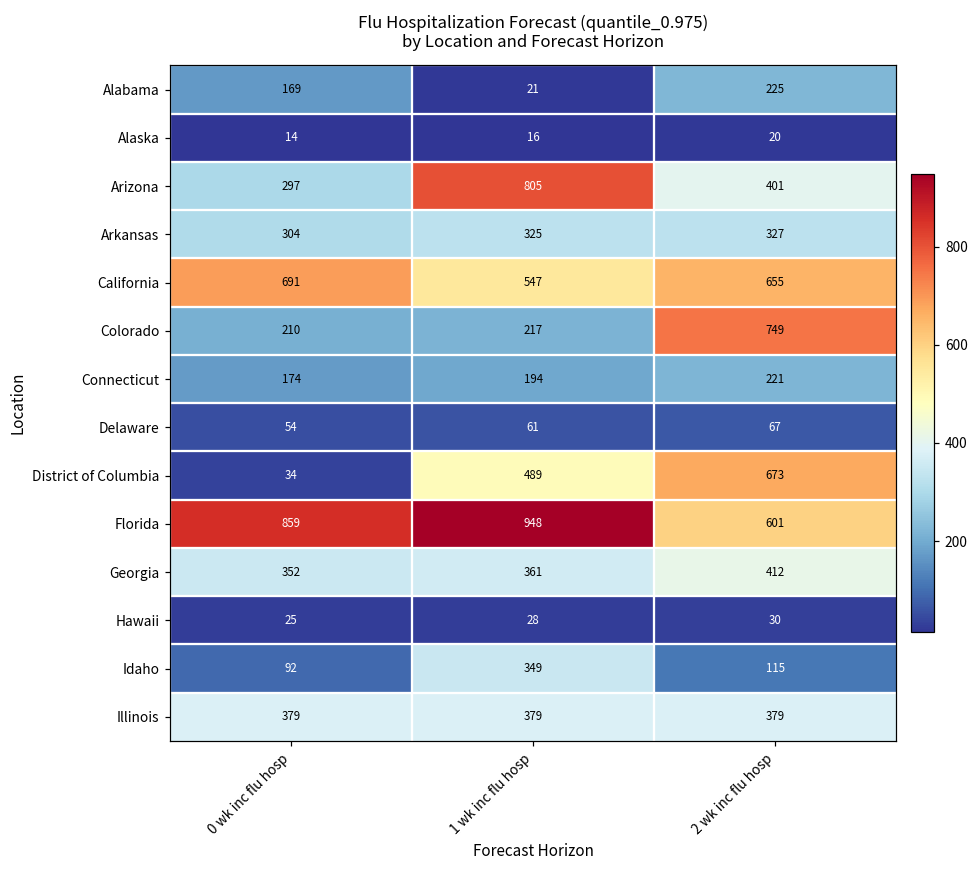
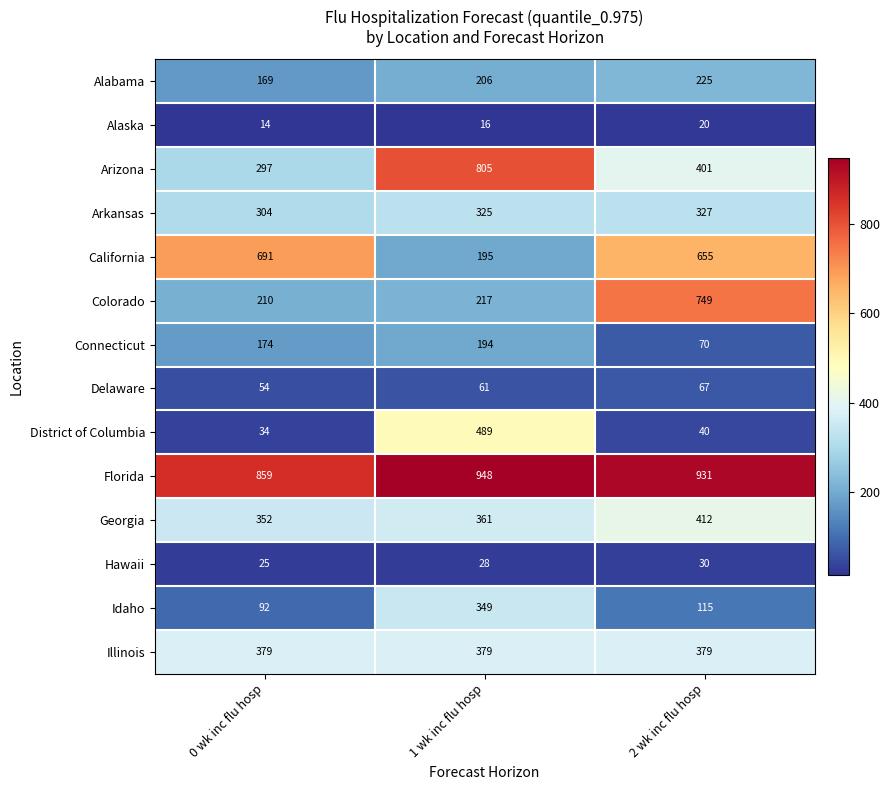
Alabama, 1 wk inc flu hosp: 21 -> 206
California, 1 wk inc flu hosp: 547 -> 195
Connecticut, 2 wk inc flu hosp: 221 -> 70
District of Columbia, 2 wk inc flu hosp: 673 -> 40
Florida, 2 wk inc flu hosp: 601 -> 931
